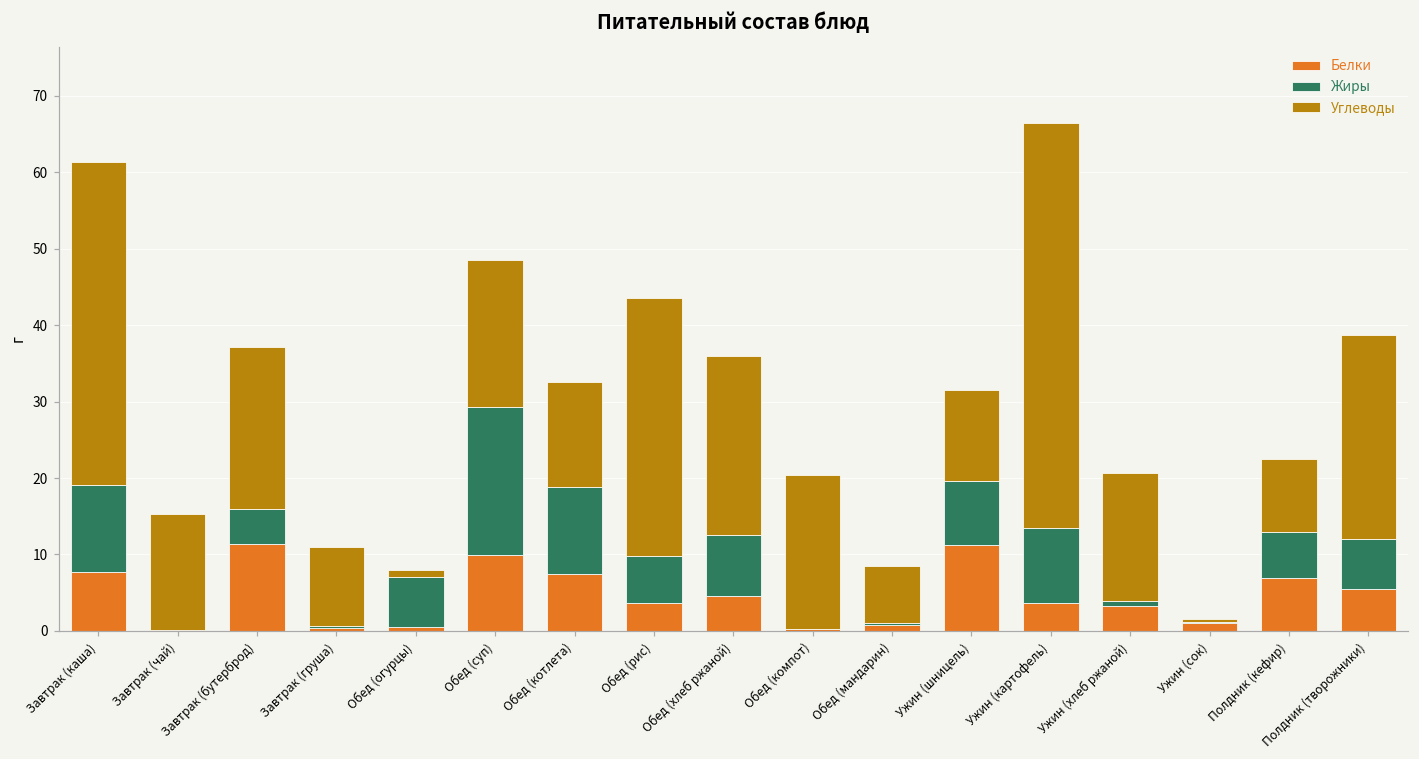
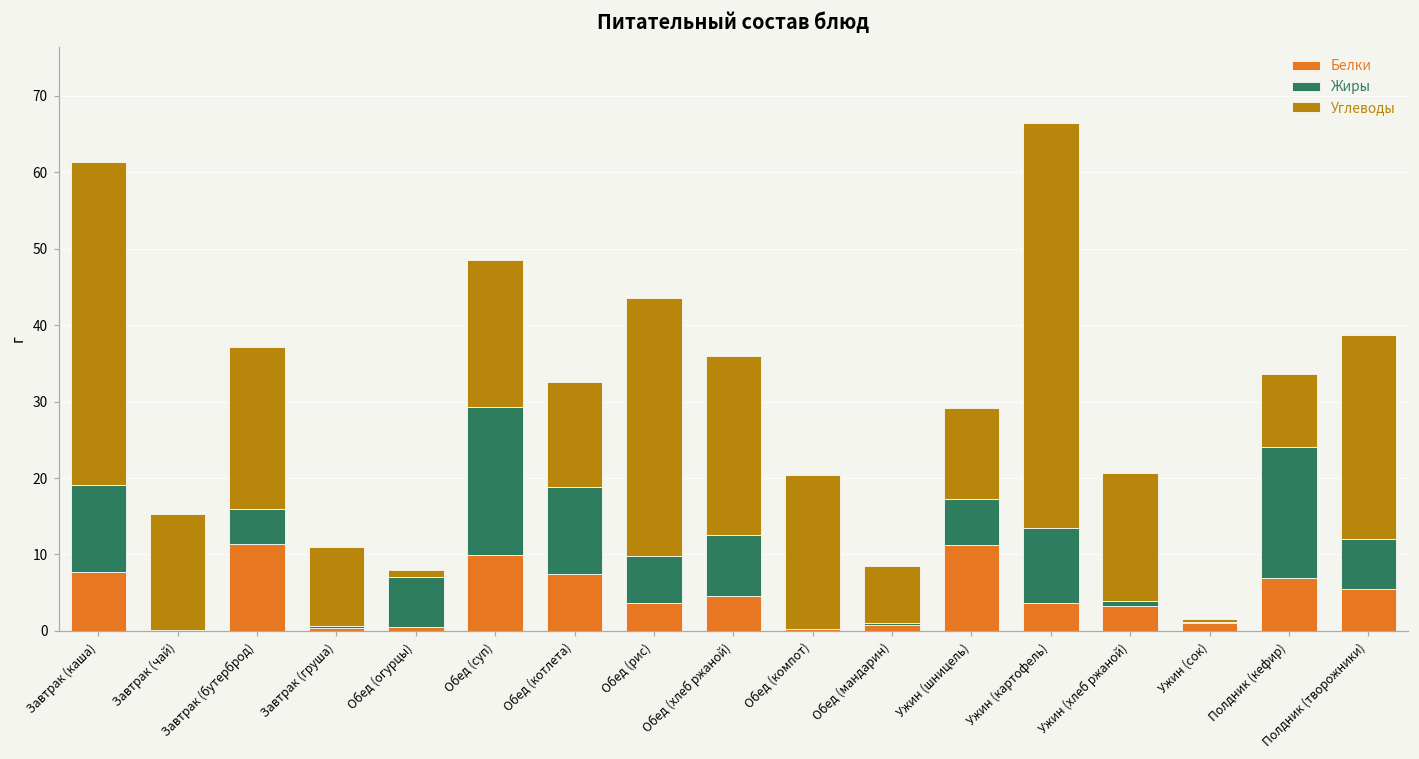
Жиры, Ужин (шницель): 8 -> 6
Жиры, Полдник (кефир): 6 -> 17
